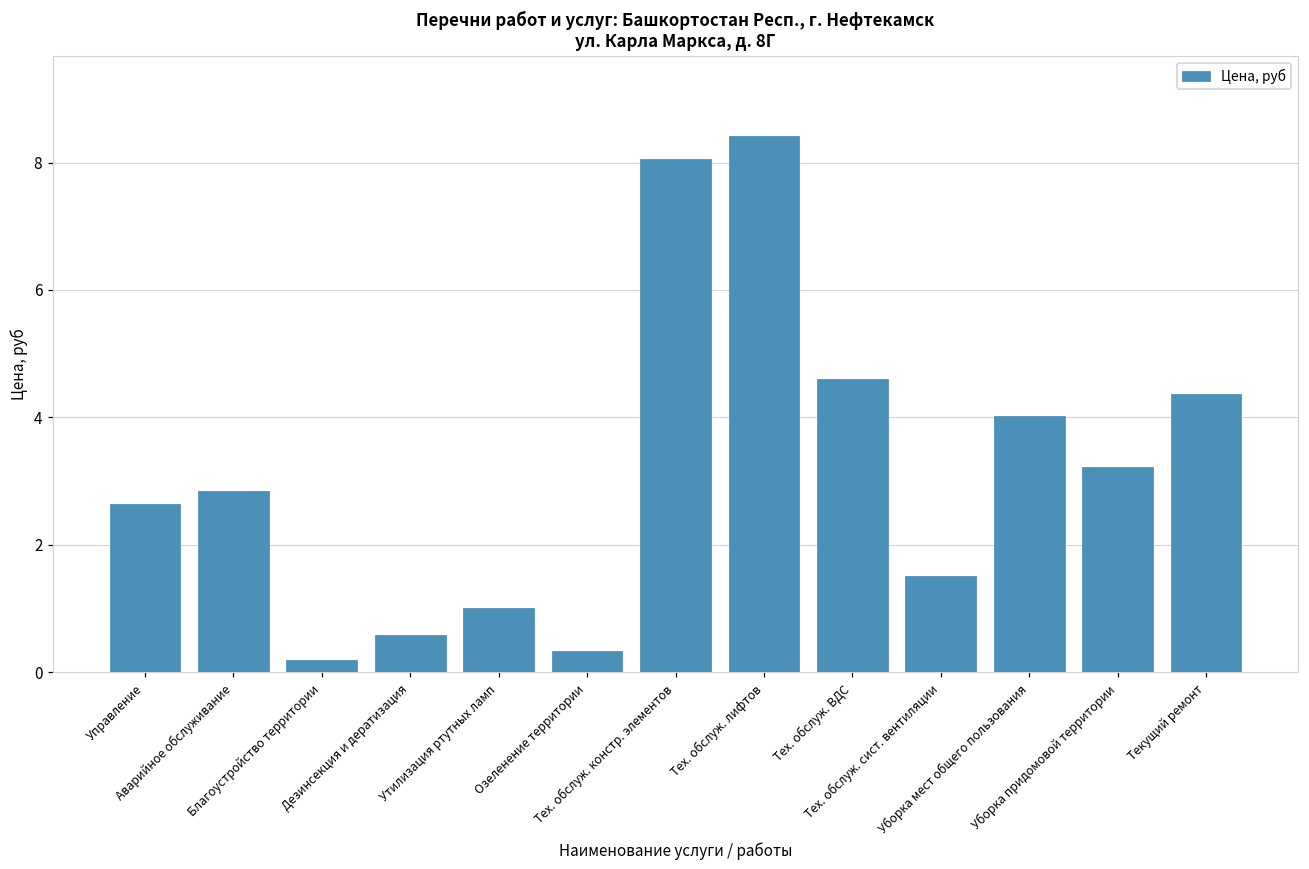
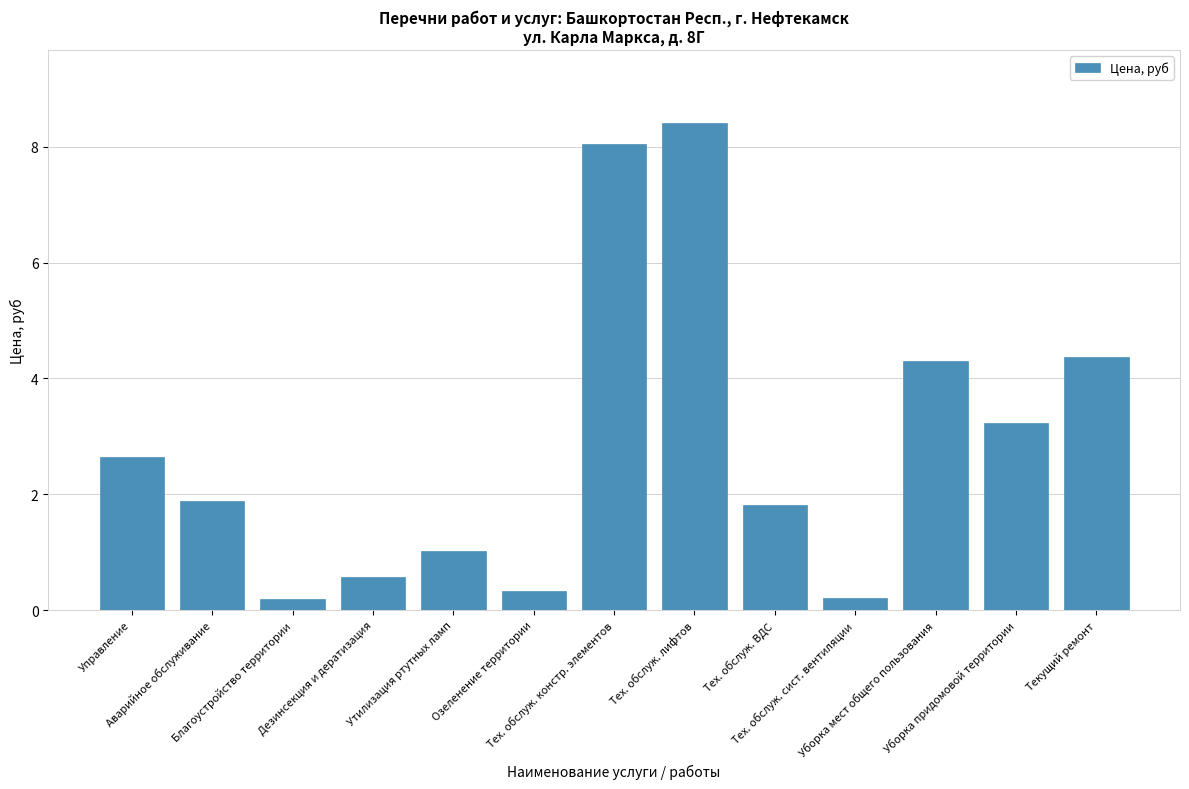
Аварийное обслуживание: 2.9 -> 1.9
Тех. обслуж. ВДС: 4.6 -> 1.8
Тех. обслуж. сист. вентиляции: 1.5 -> 0.2
Уборка мест общего пользования: 4.0 -> 4.3
